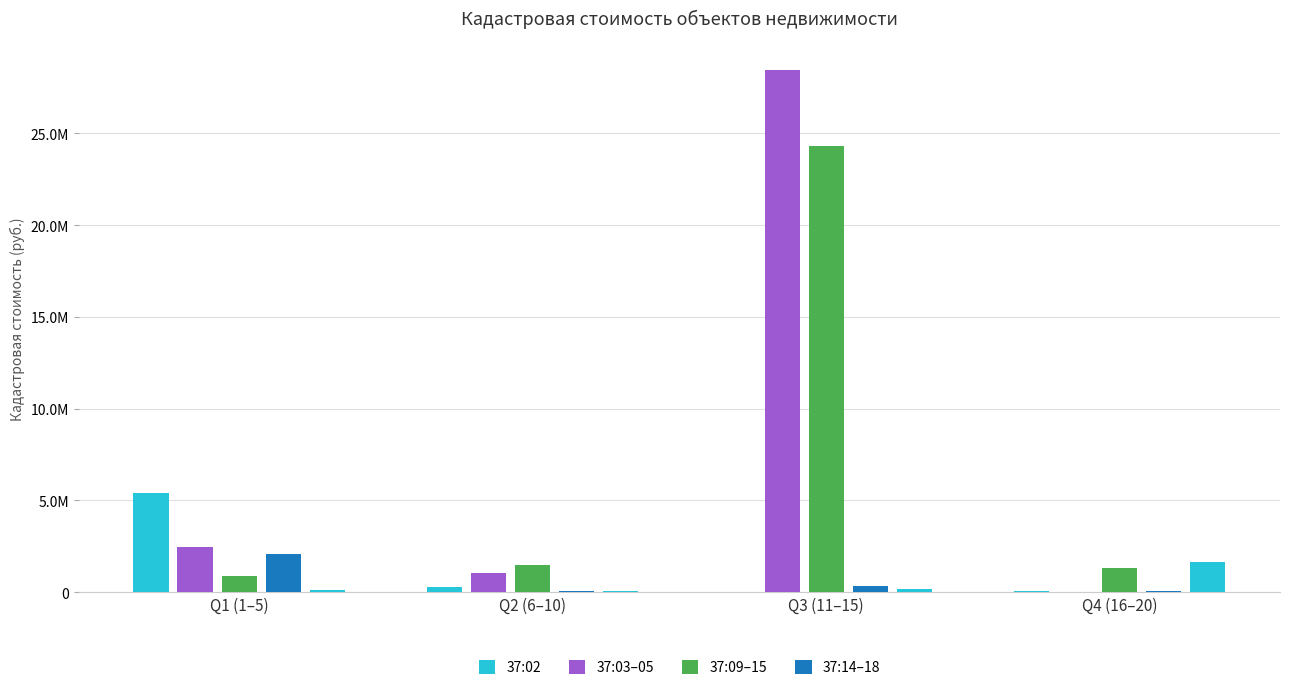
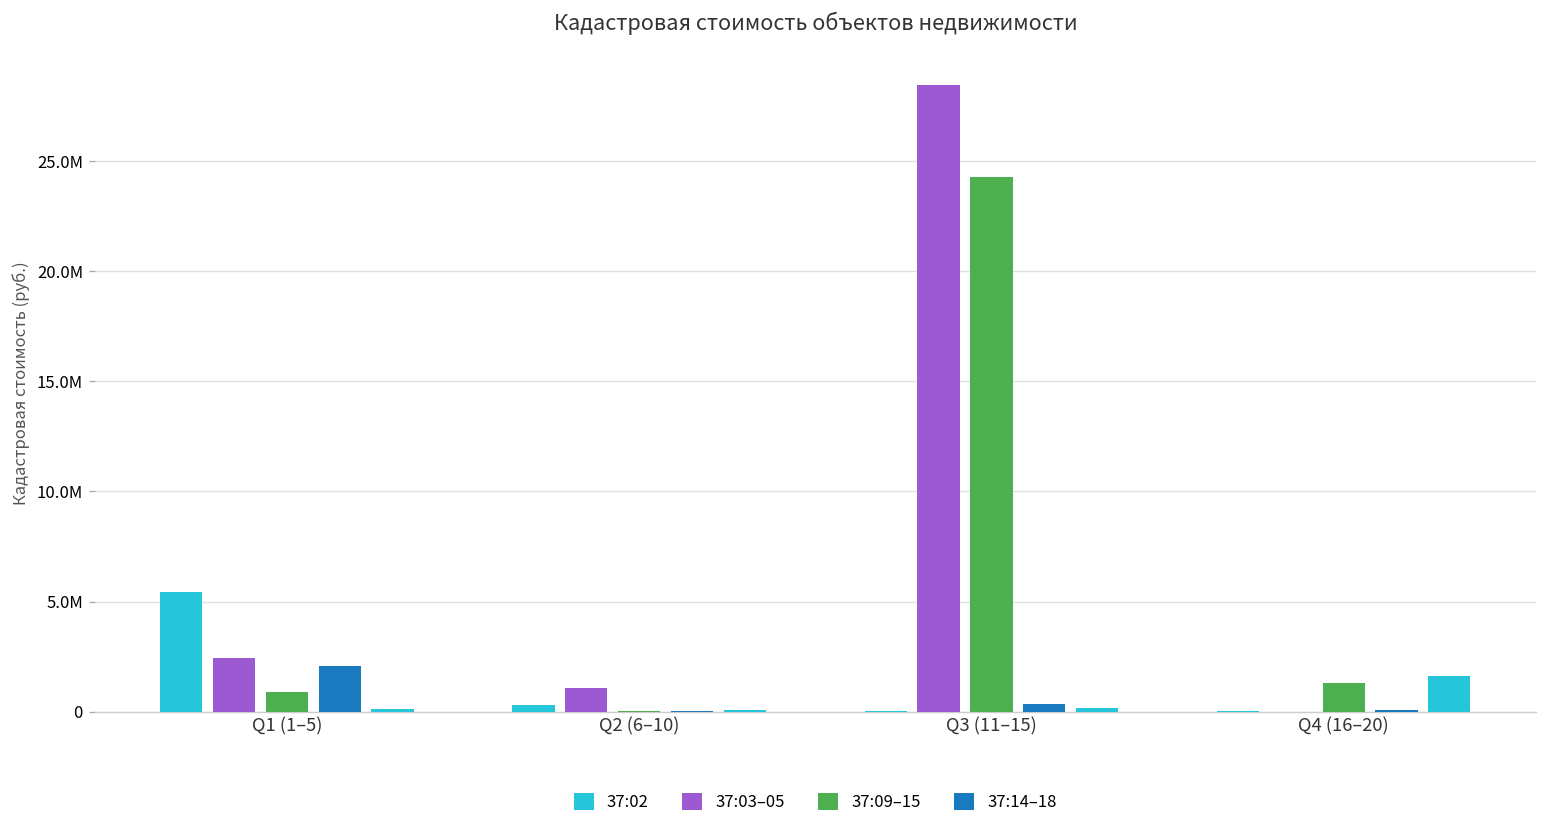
Q2 (6–10): 1500000 -> 0
